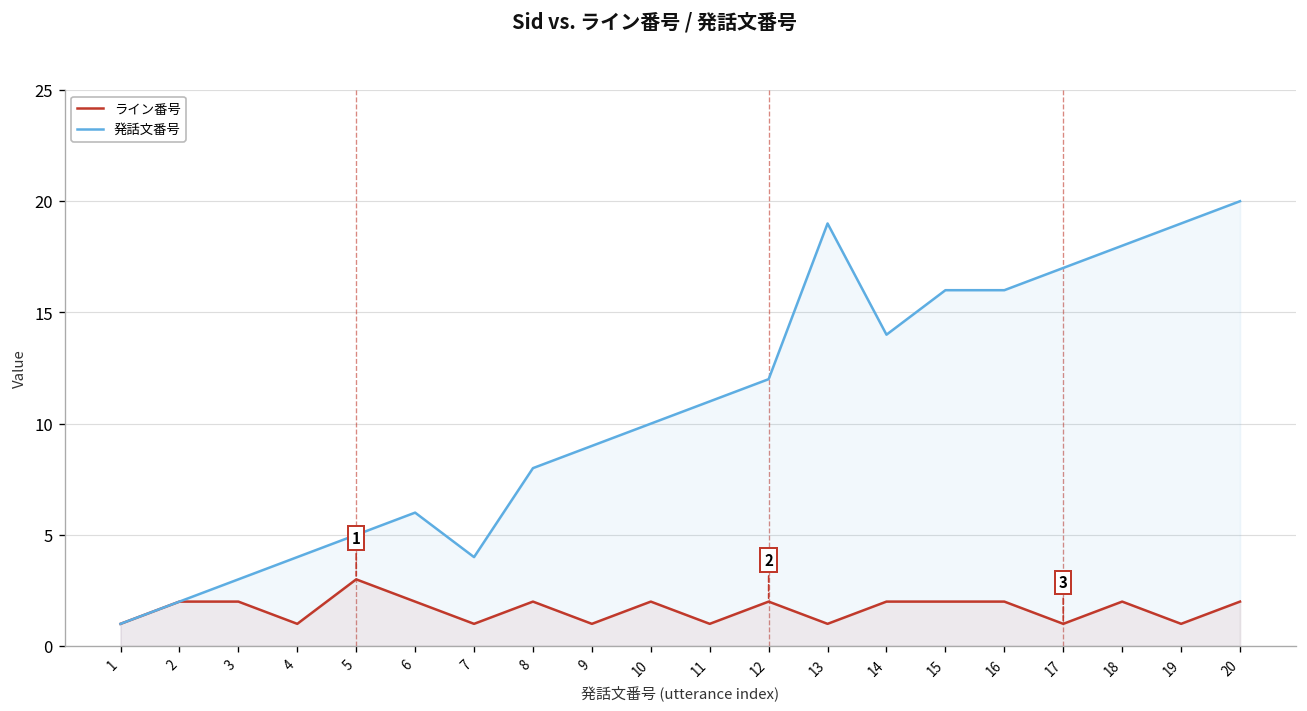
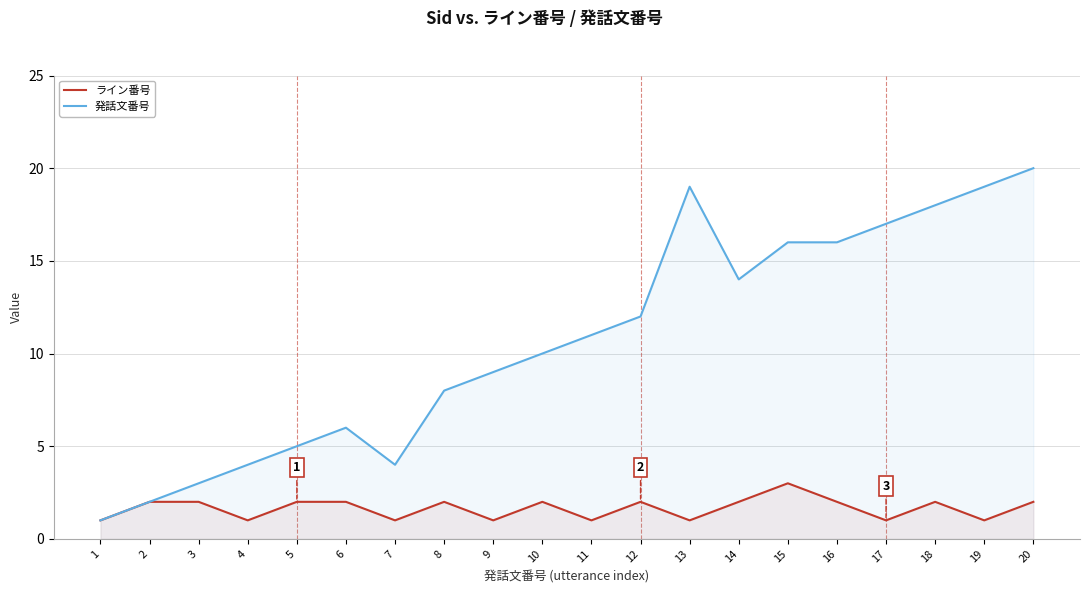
ライン番号, 5: 3 -> 2
ライン番号, 15: 2 -> 3
